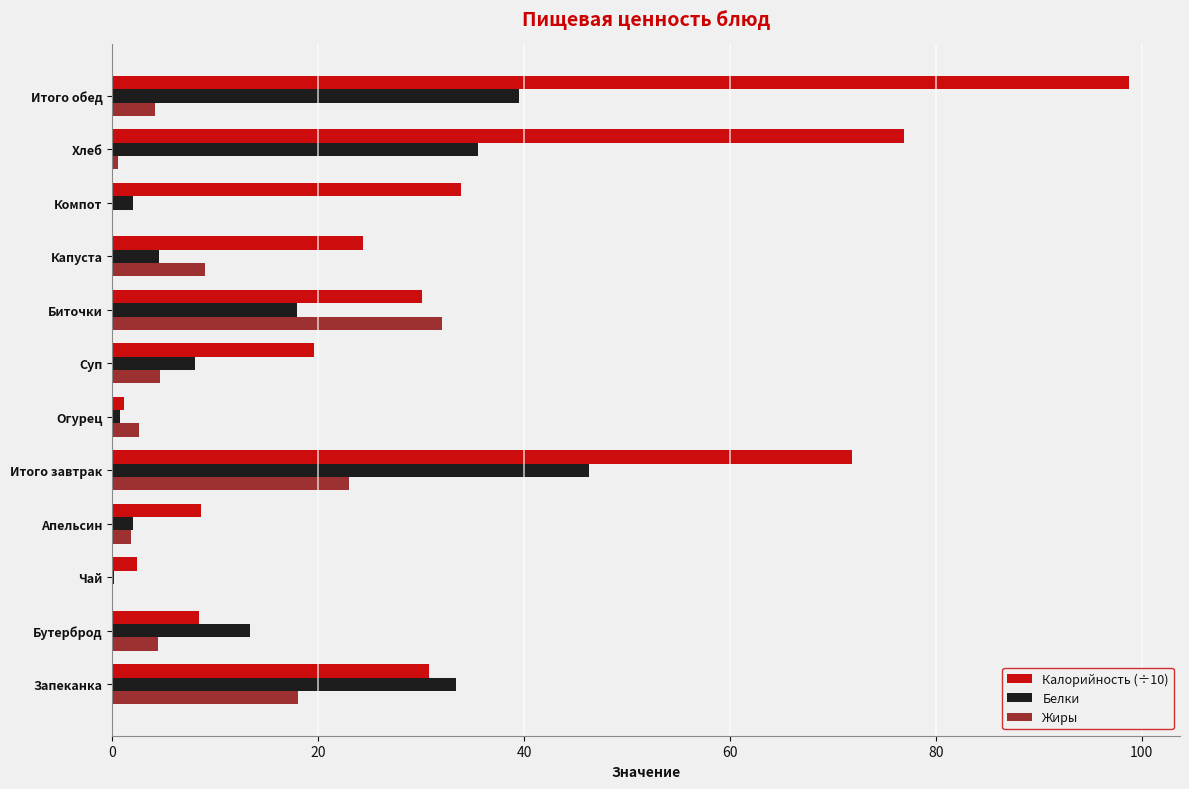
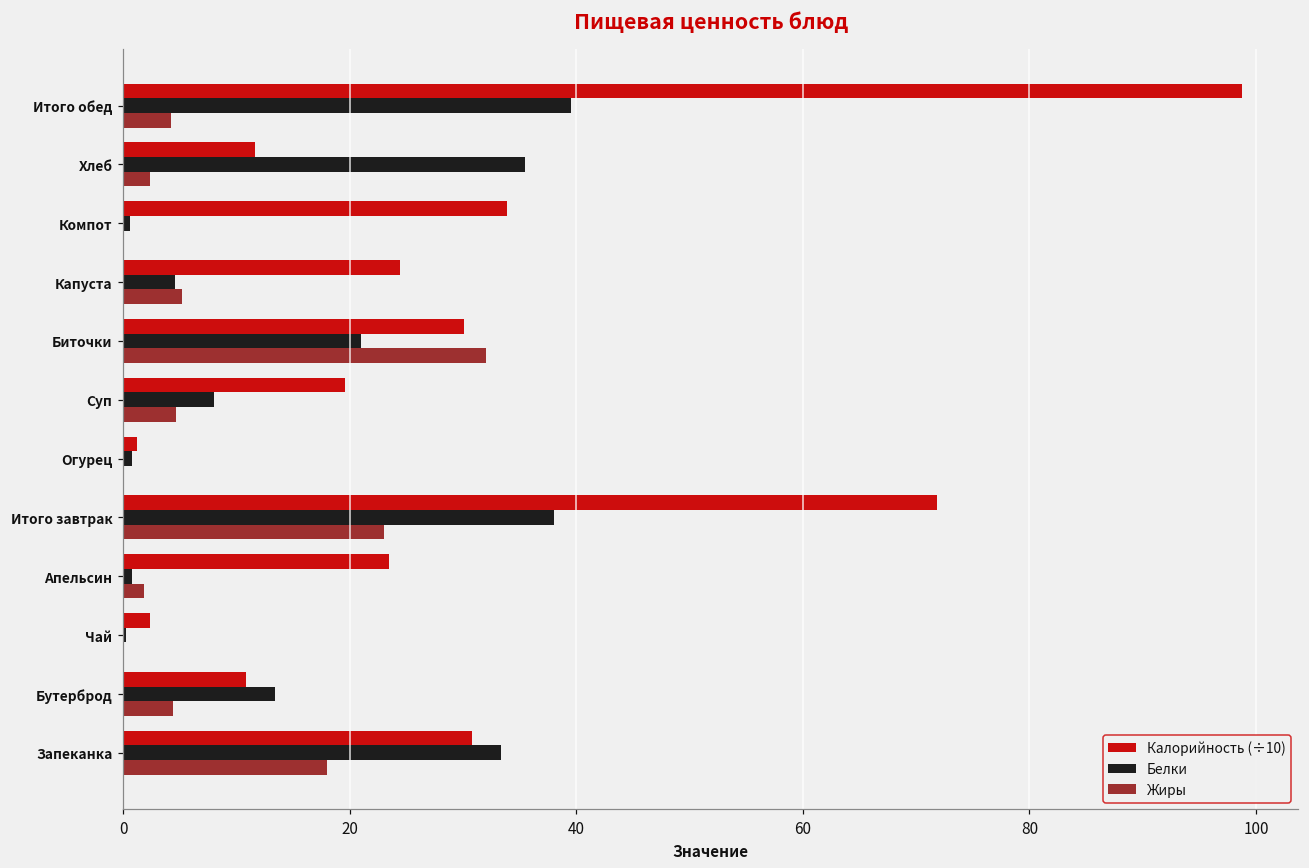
Калорийность (÷10), Хлеб: 76.9 -> 11.6
Жиры, Хлеб: 0.6 -> 2.3
Белки, Компот: 2.0 -> 0.6
Жиры, Капуста: 9.0 -> 5.2
Белки, Биточки: 18 -> 21
Жиры, Огурец: 2.6 -> 0.1
Белки, Итого завтрак: 46.3 -> 38.0
Калорийность (÷10), Апельсин: 8.6 -> 23.5
Белки, Апельсин: 2.1 -> 0.7
Калорийность (÷10), Бутерброд: 8.4 -> 10.8
